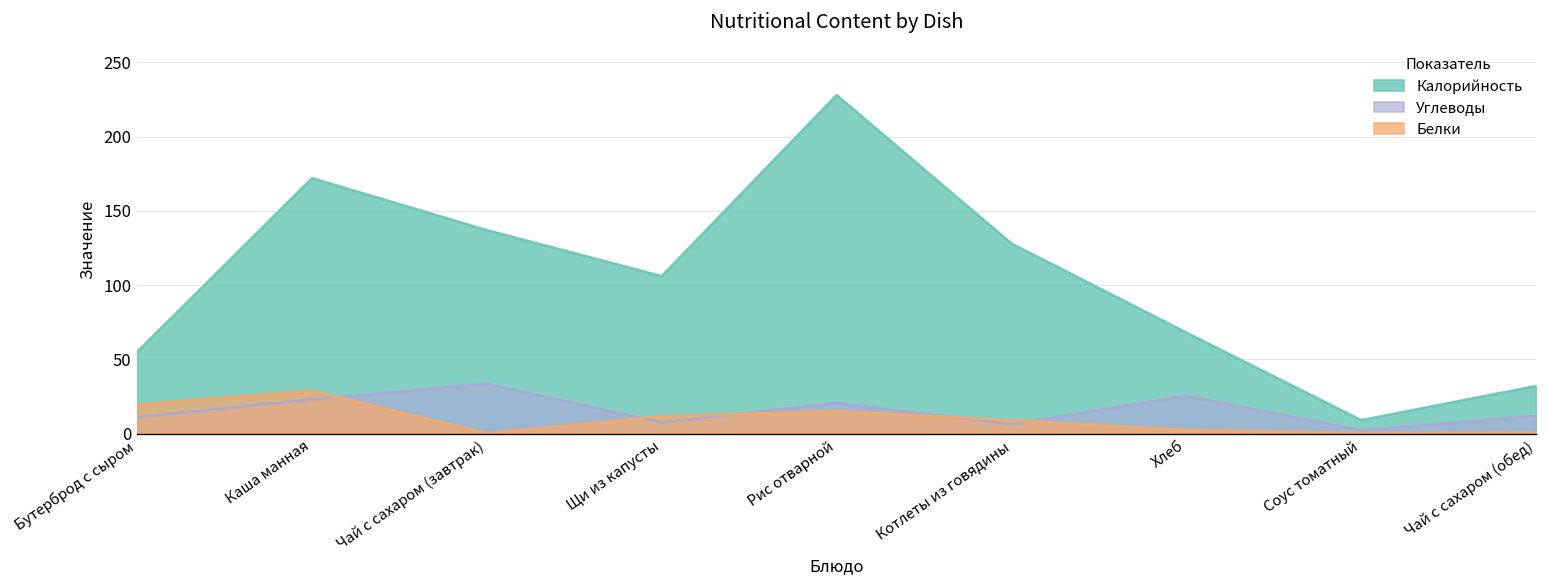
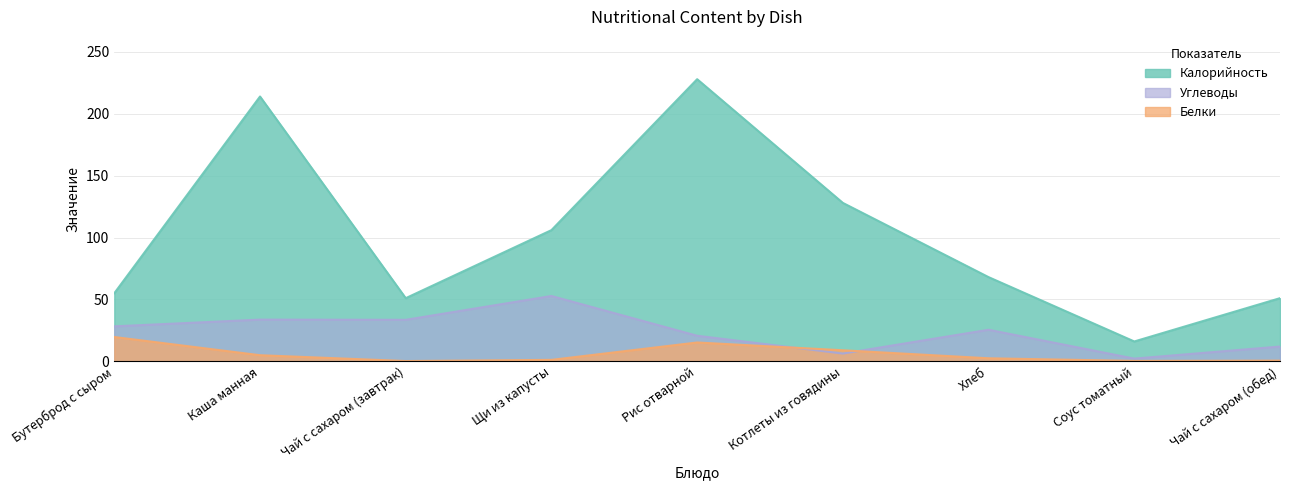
Углеводы, Бутерброд с сыром: 11 -> 28
Калорийность, Каша манная: 172 -> 214
Углеводы, Каша манная: 23 -> 34
Белки, Каша манная: 29 -> 5
Калорийность, Чай с сахаром (завтрак): 137 -> 51
Углеводы, Щи из капусты: 8 -> 53
Белки, Щи из капусты: 12 -> 1
Калорийность, Соус томатный: 9 -> 16
Калорийность, Чай с сахаром (обед): 32 -> 51
